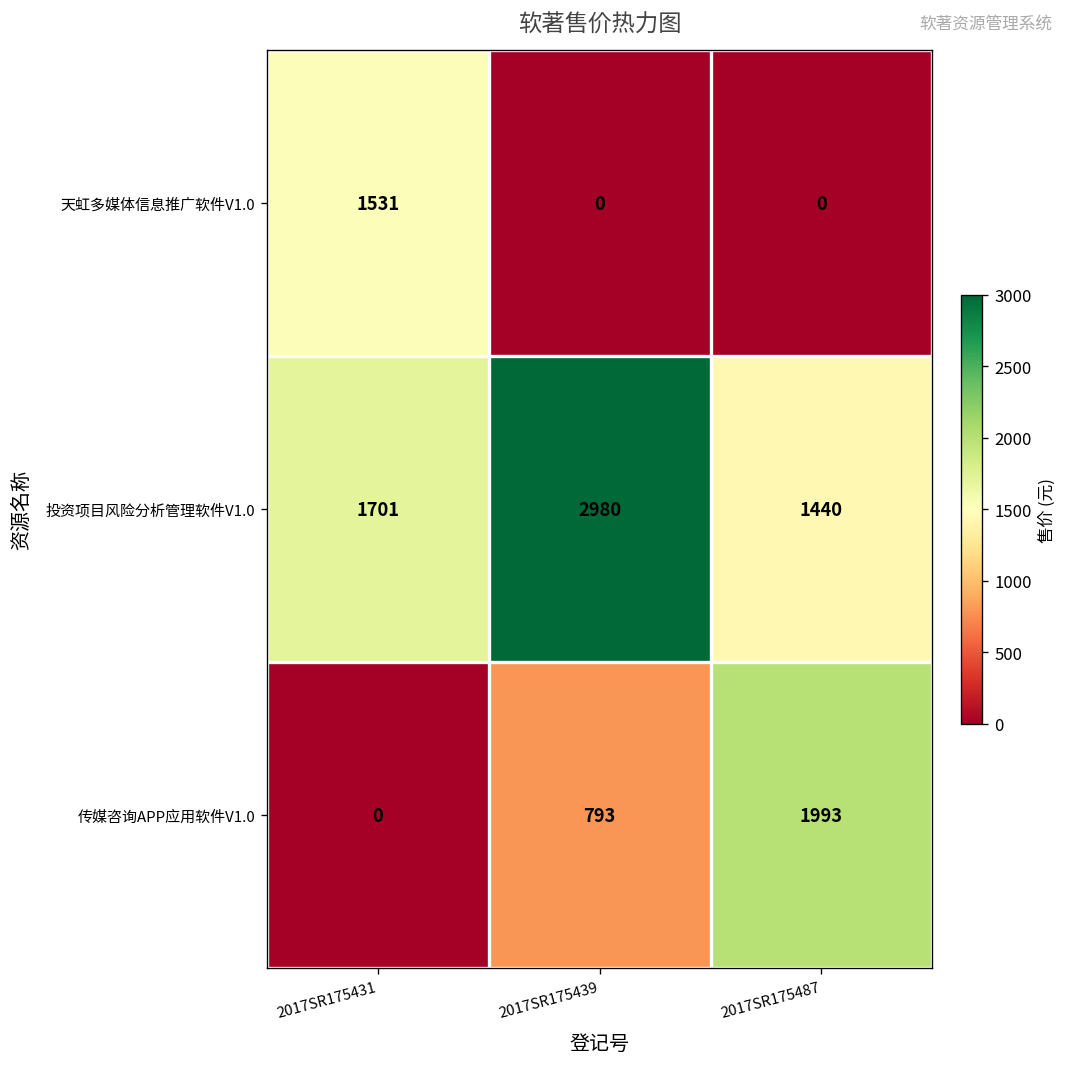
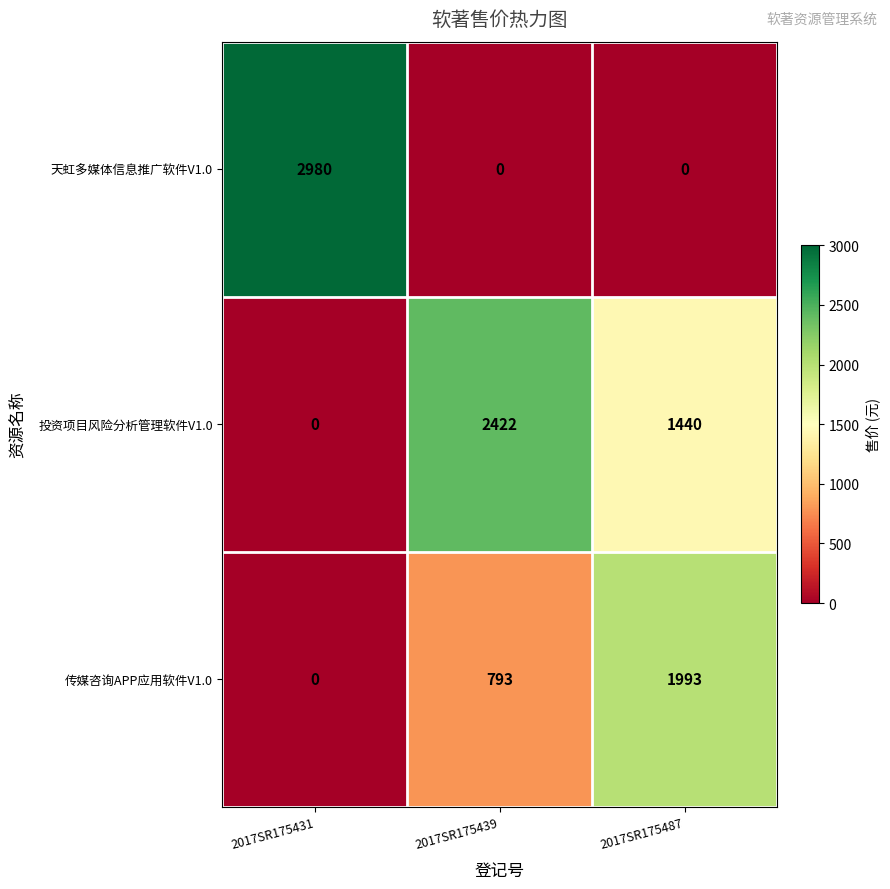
天虹多媒体信息推广软件V1.0, 2017SR175431: 1531 -> 2980
投资项目风险分析管理软件V1.0, 2017SR175431: 1701 -> 0
投资项目风险分析管理软件V1.0, 2017SR175439: 2980 -> 2422
